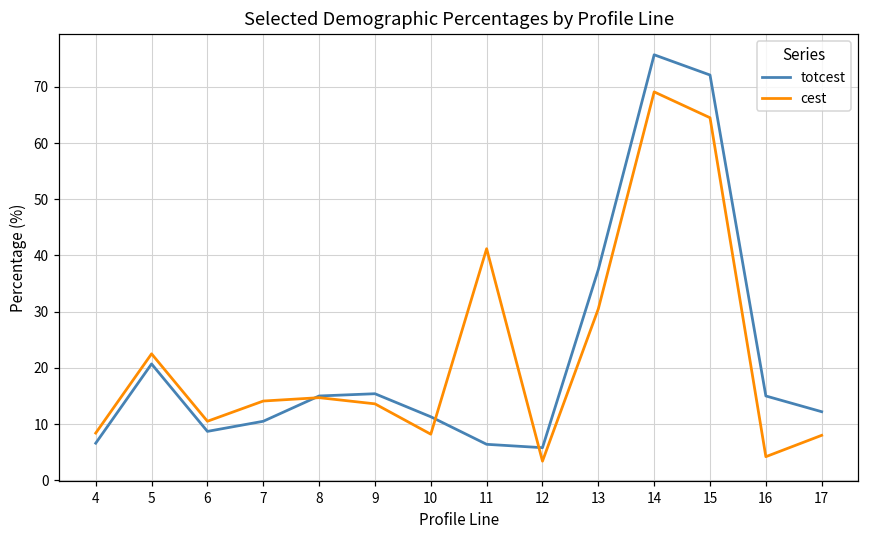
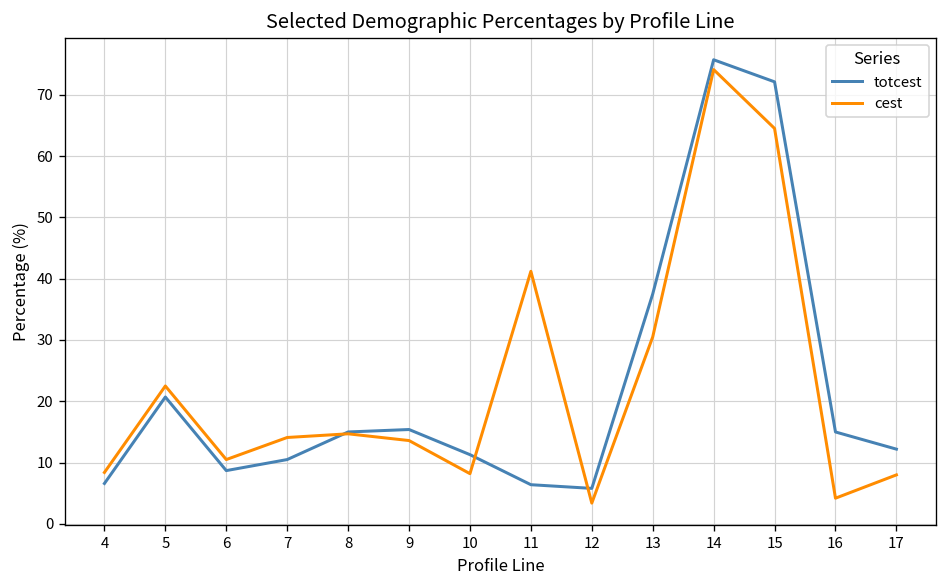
cest, 14: 69 -> 74
